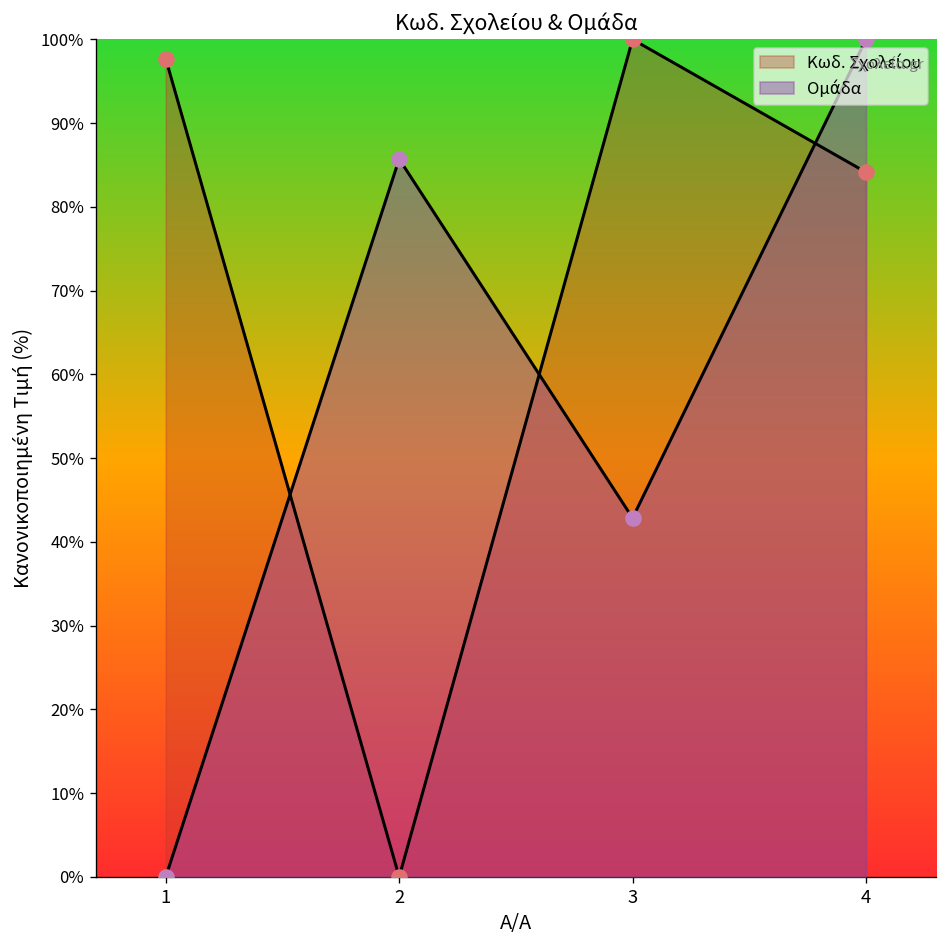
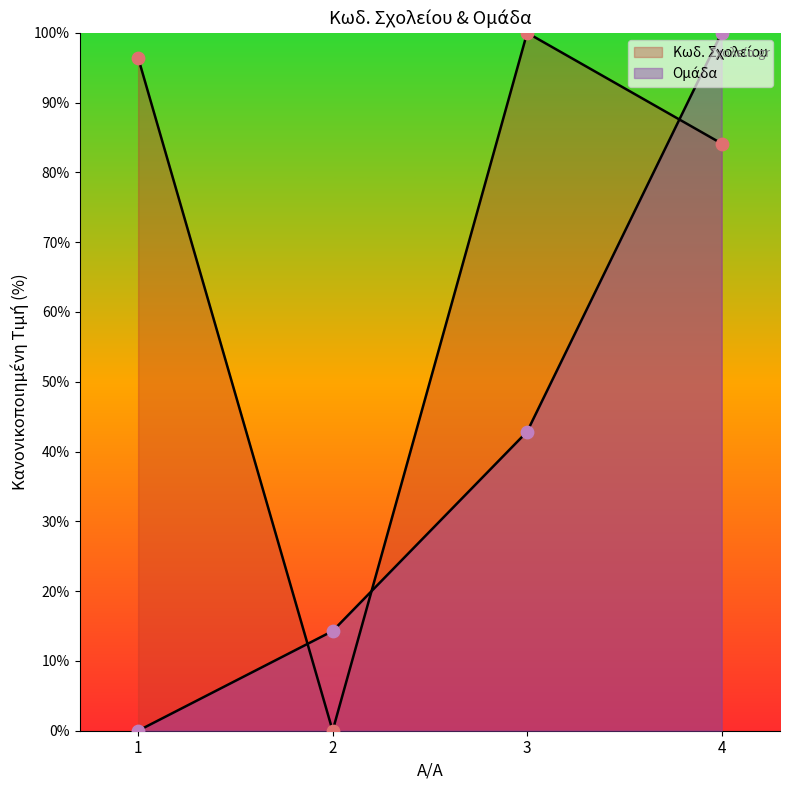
Κωδ. Σχολείου, 1: 98% -> 96%
Ομάδα, 2: 86% -> 14%
